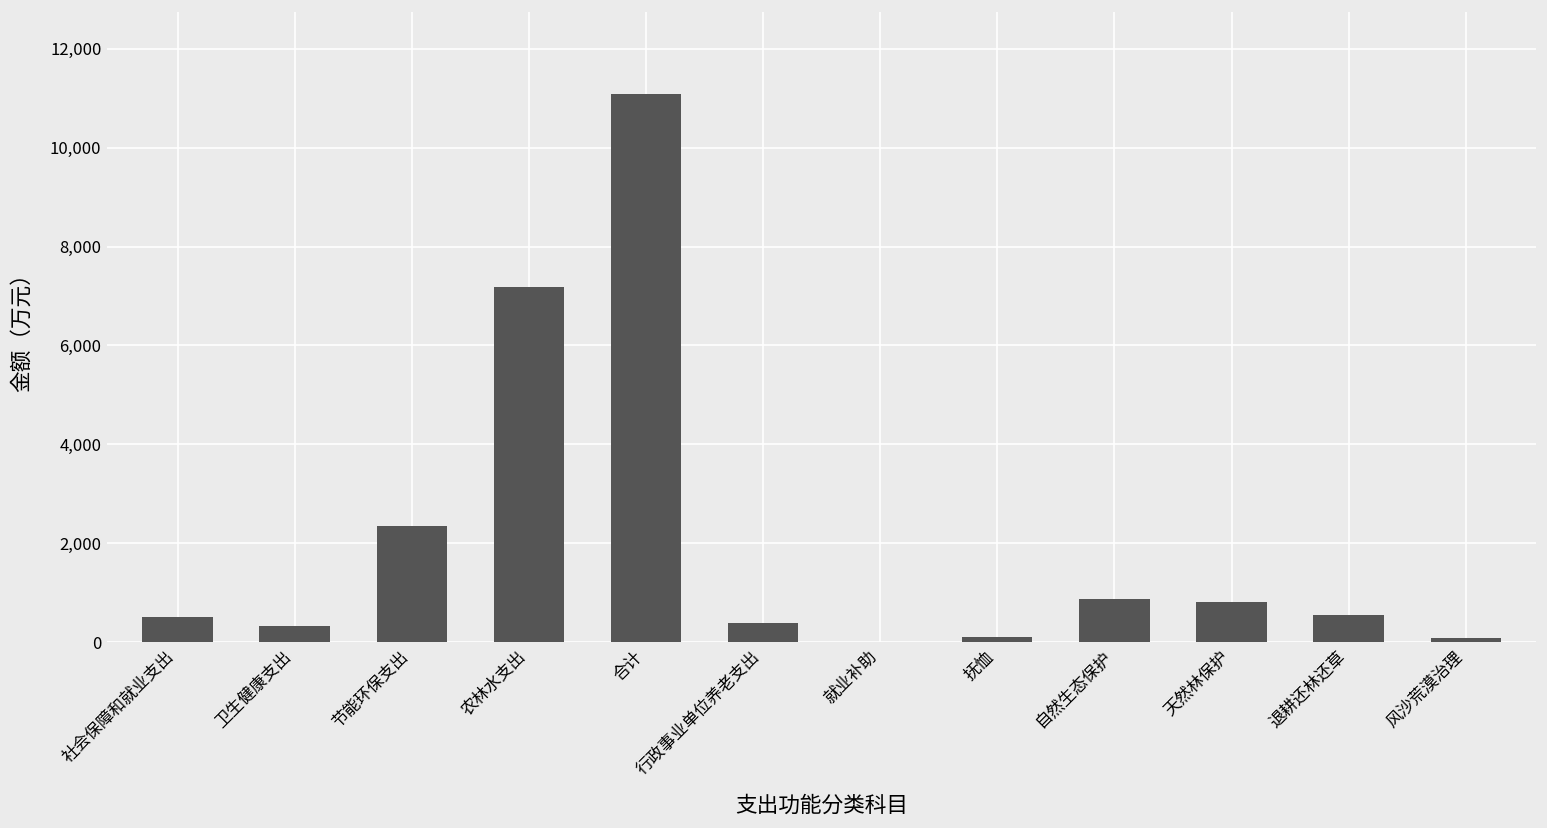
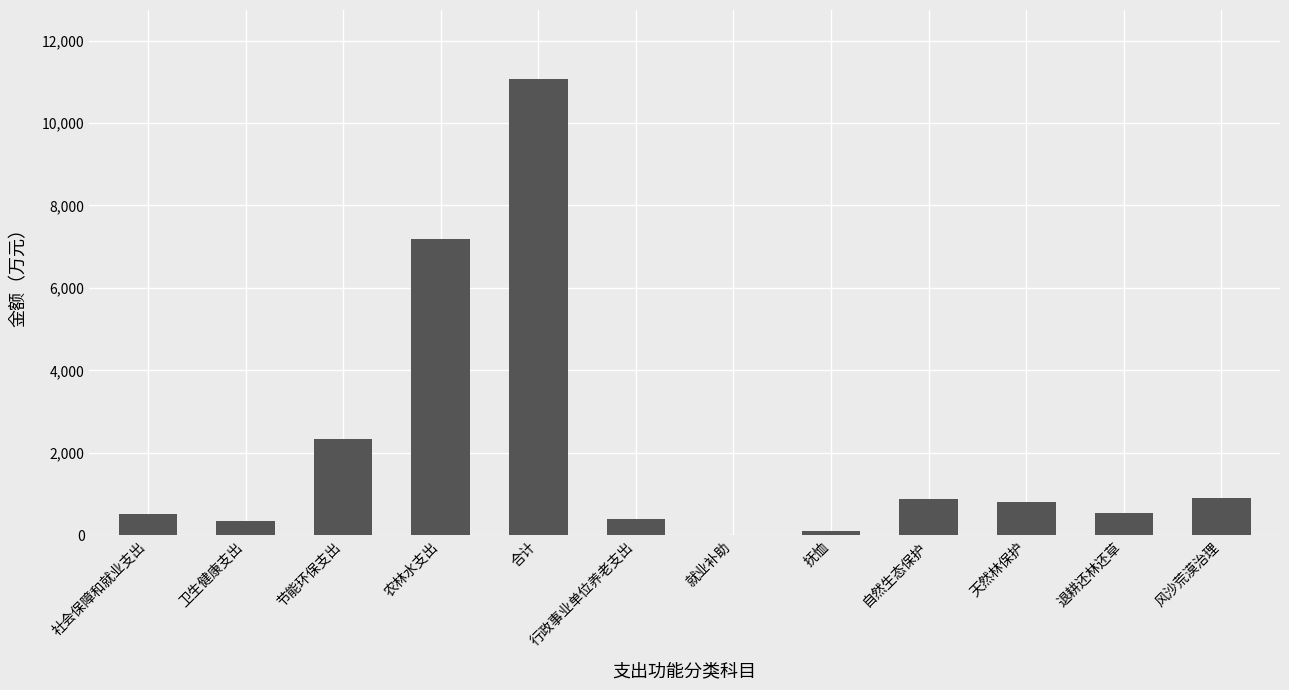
风沙荒漠治理: 100 -> 900
